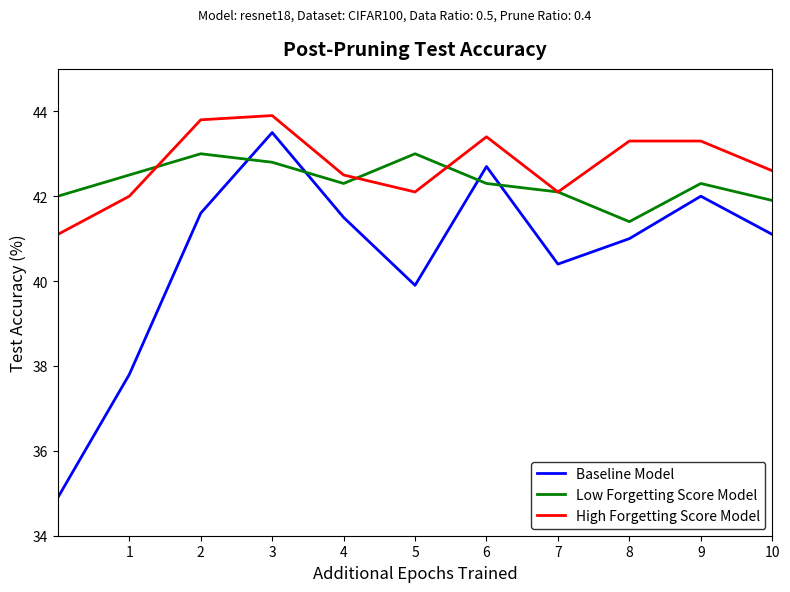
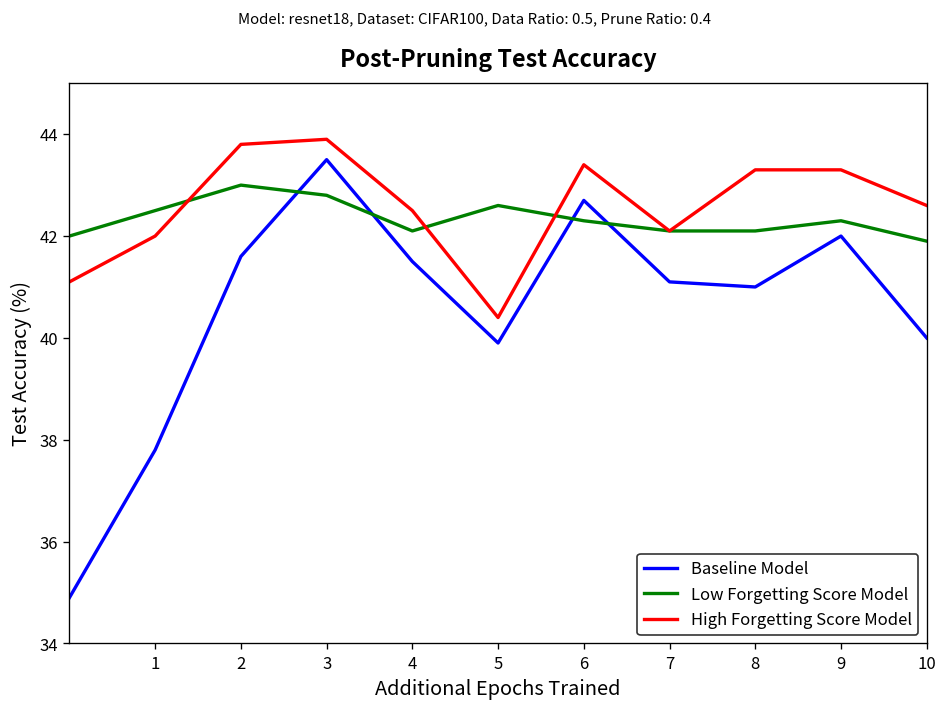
Low Forgetting Score Model, 4: 42.3 -> 42.1
Low Forgetting Score Model, 5: 43.0 -> 42.6
High Forgetting Score Model, 5: 42.1 -> 40.4
Baseline Model, 7: 40.4 -> 41.1
Low Forgetting Score Model, 8: 41.4 -> 42.1
Baseline Model, 10: 41.1 -> 40.0
